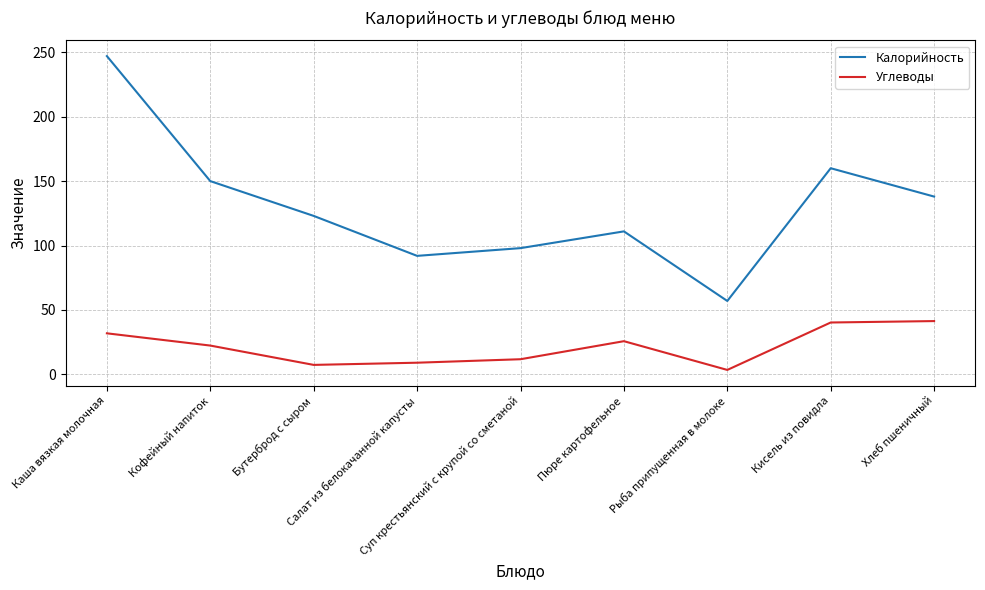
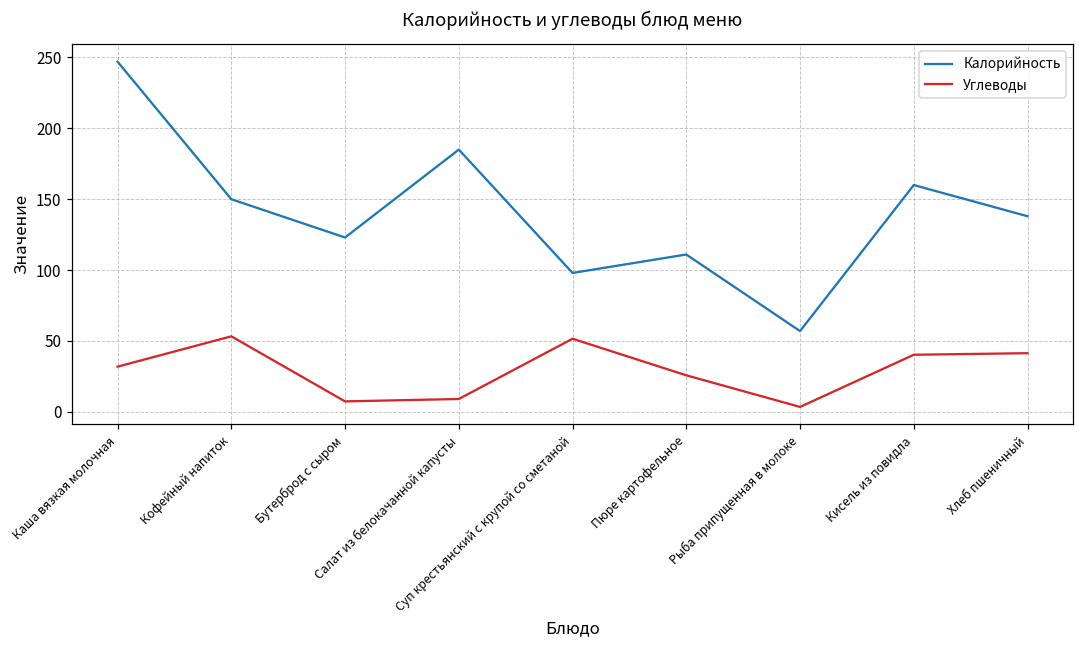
Углеводы, Кофейный напиток: 22 -> 53
Калорийность, Салат из белокачанной капусты: 92 -> 185
Углеводы, Суп крестьянский с крупой со сметаной: 12 -> 52
